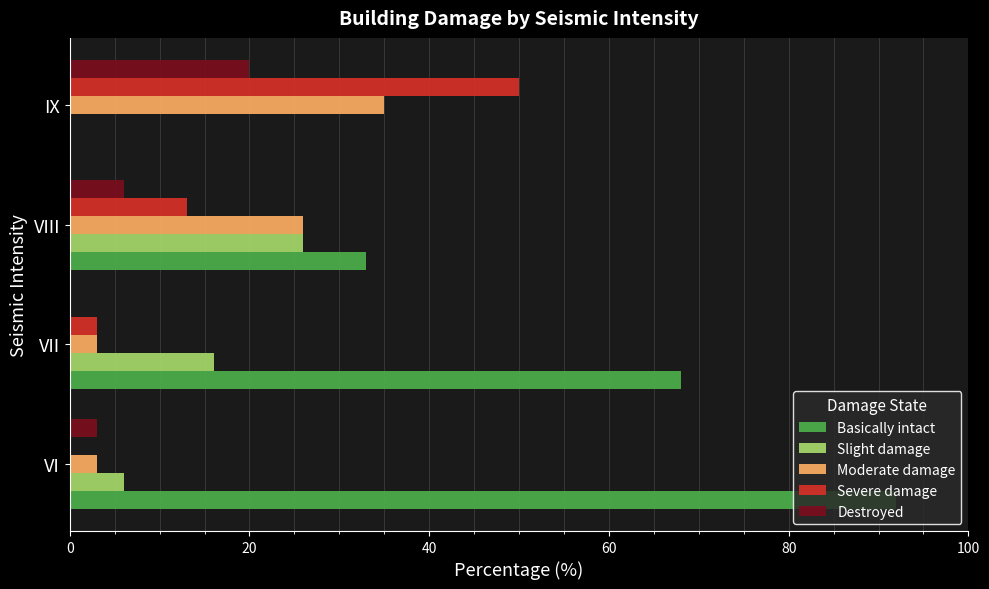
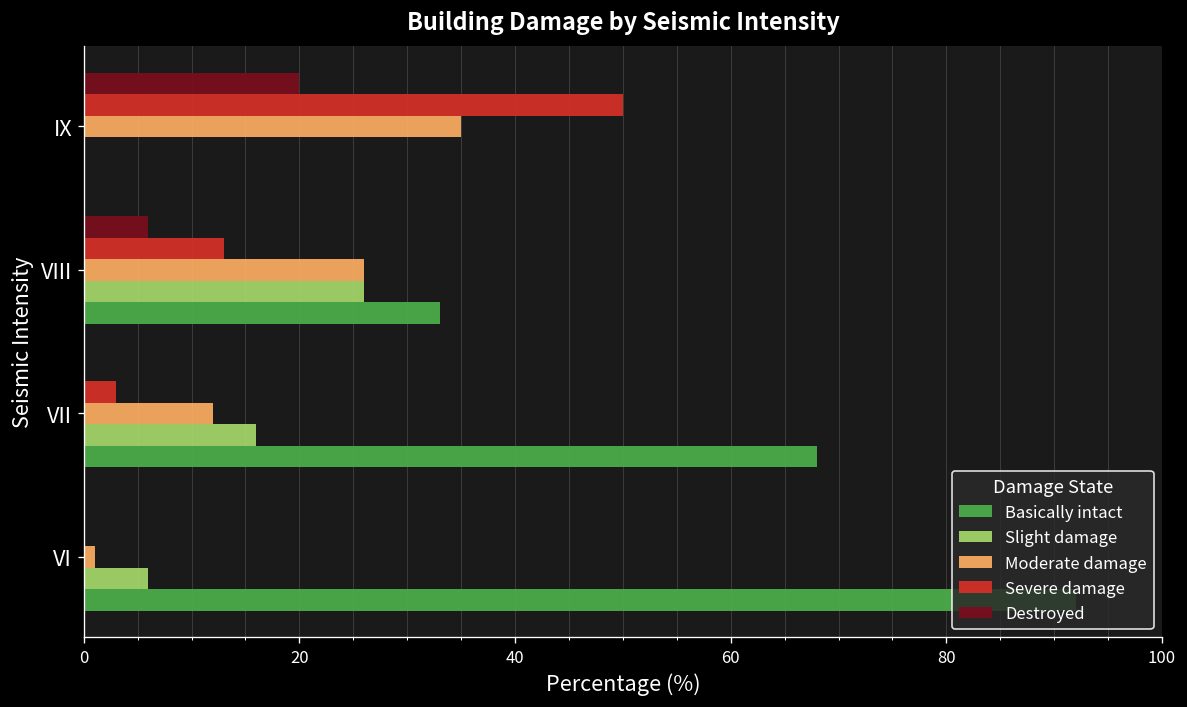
Moderate damage, VII: 3 -> 12
Destroyed, VI: 3 -> 0
Moderate damage, VI: 3 -> 1
